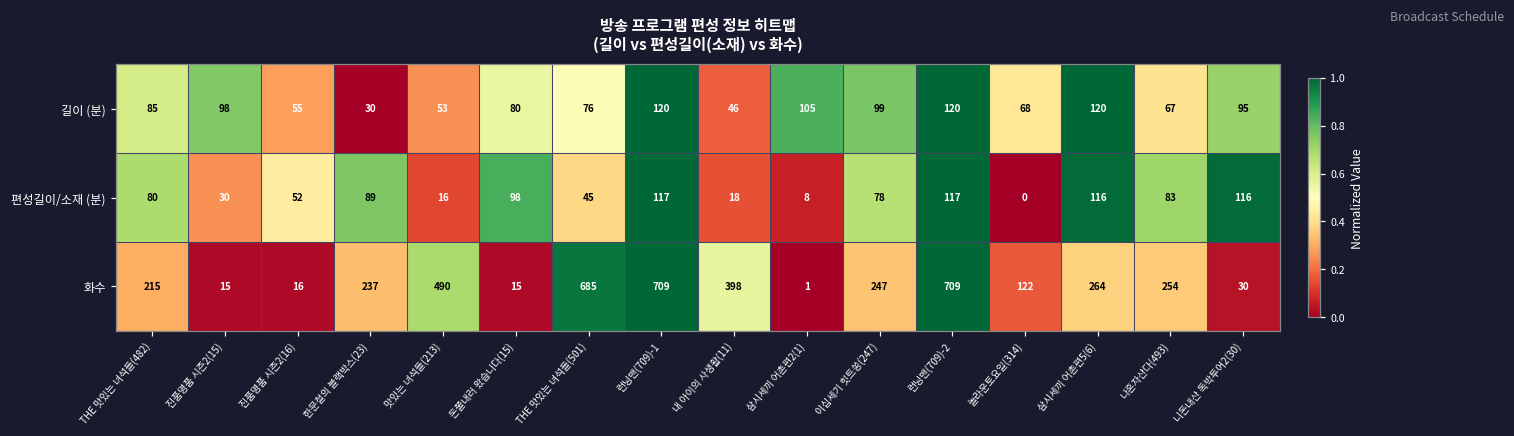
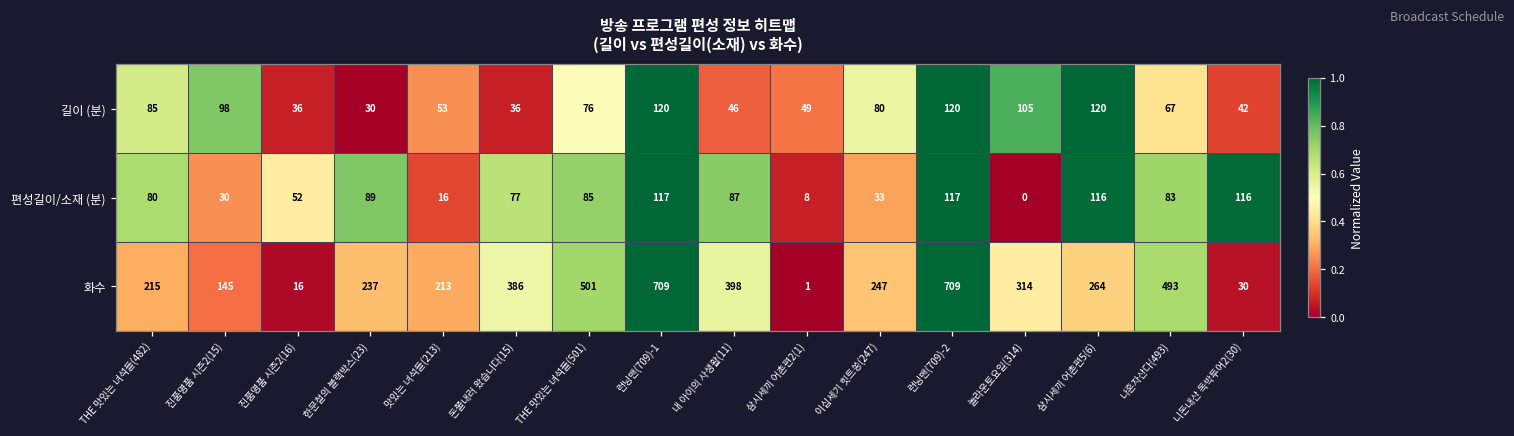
길이 (분), 진품명품 시즌2(16): 55 -> 36
길이 (분), 돈쭐내러 왔습니다(15): 80 -> 36
길이 (분), 삼시세끼 어촌편2(1): 105 -> 49
길이 (분), 이십세기 힛트쏭(247): 99 -> 80
길이 (분), 놀라운토요일(314): 68 -> 105
길이 (분), 니돈내산 독박투어2(30): 95 -> 42
편성길이/소재 (분), 돈쭐내러 왔습니다(15): 98 -> 77
편성길이/소재 (분), THE 맛있는 녀석들(501): 45 -> 85
편성길이/소재 (분), 내 아이의 사생활(11): 18 -> 87
편성길이/소재 (분), 이십세기 힛트쏭(247): 78 -> 33
화수, 진품명품 시즌2(15): 15 -> 145
화수, 맛있는 녀석들(213): 490 -> 213
화수, 돈쭐내러 왔습니다(15): 15 -> 386
화수, THE 맛있는 녀석들(501): 685 -> 501
화수, 놀라운토요일(314): 122 -> 314
화수, 나혼자산다(493): 254 -> 493
